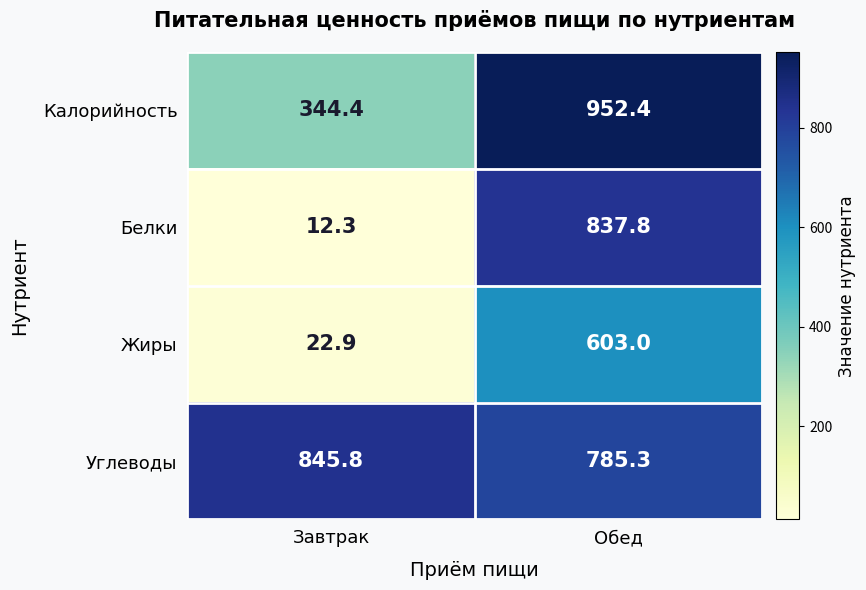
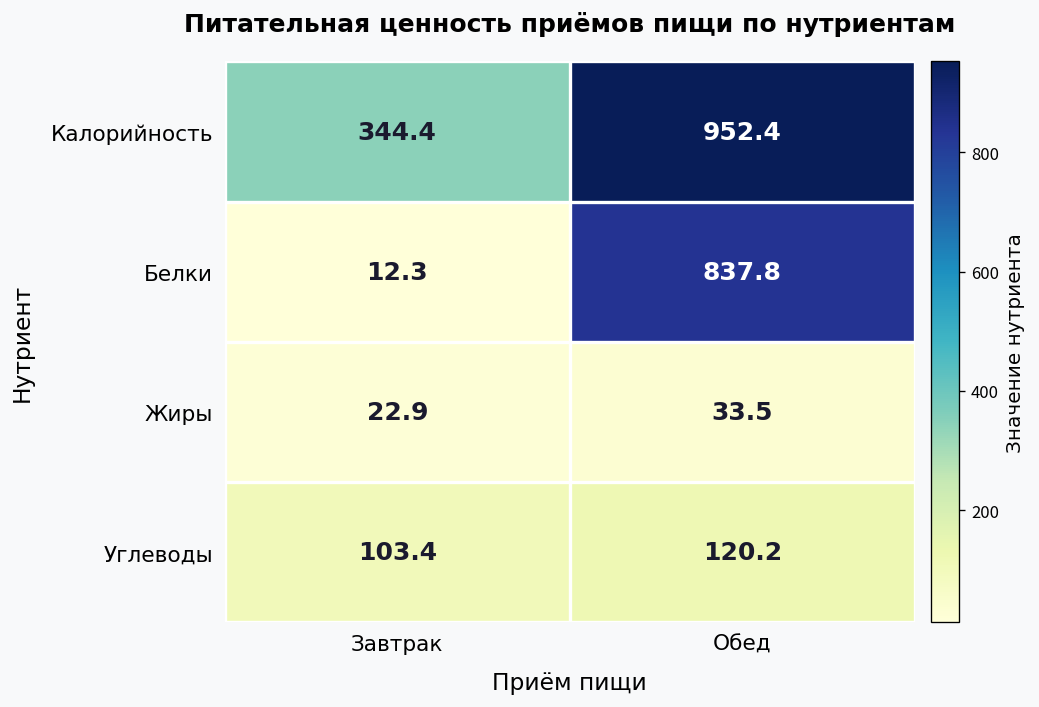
Жиры, Обед: 603.0 -> 33.5
Углеводы, Завтрак: 845.8 -> 103.4
Углеводы, Обед: 785.3 -> 120.2
